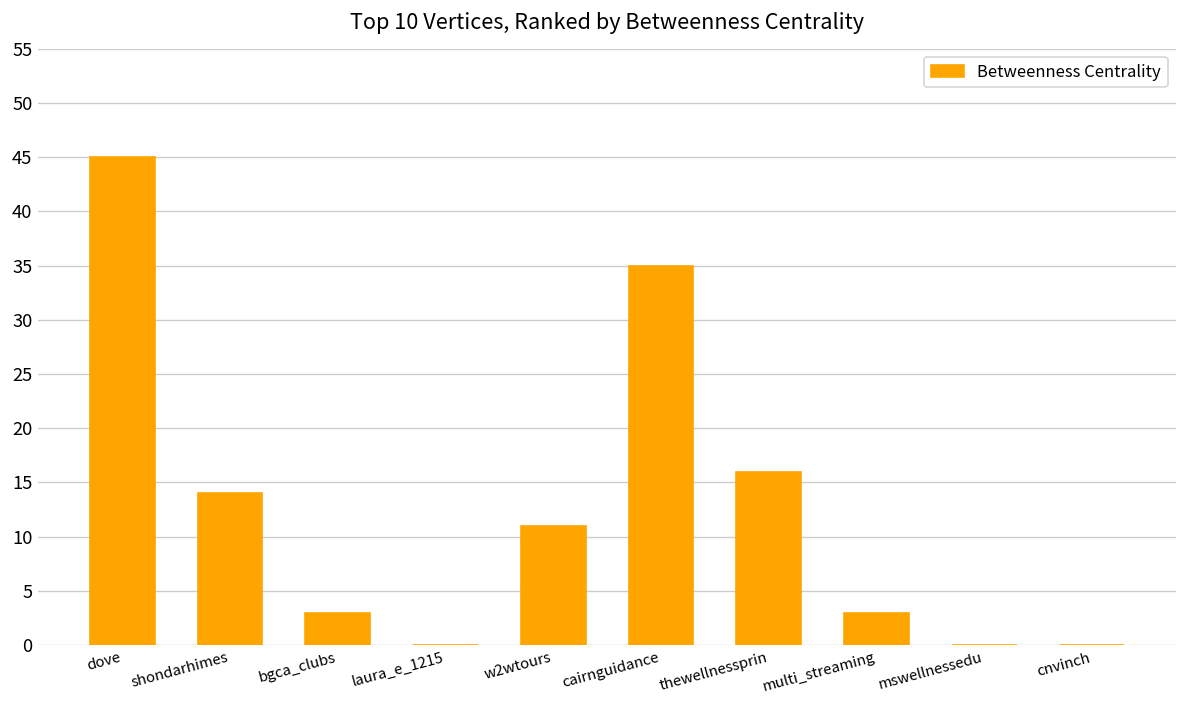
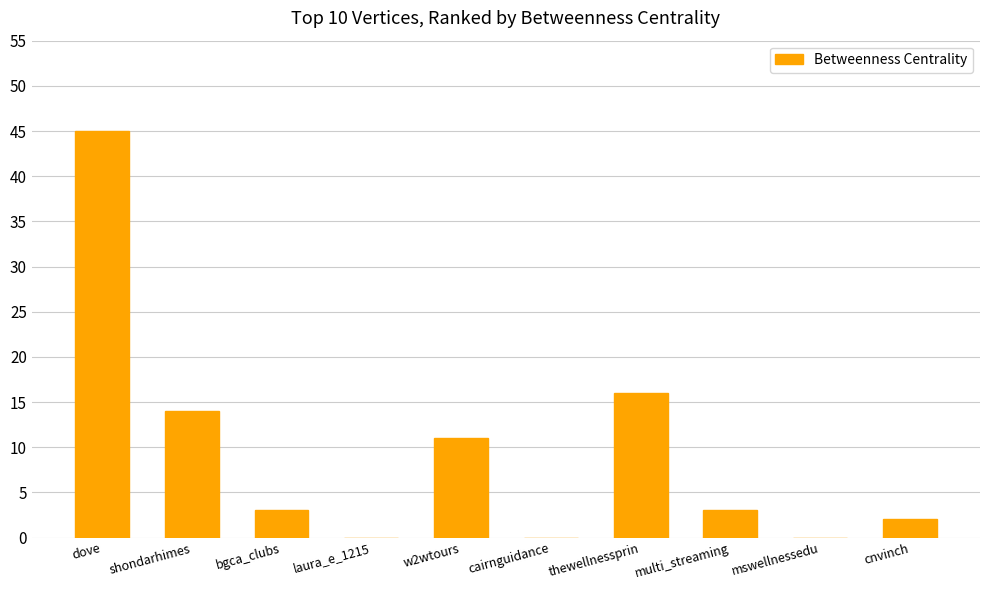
cairnguidance: 35 -> 0
cnvinch: 0 -> 2
